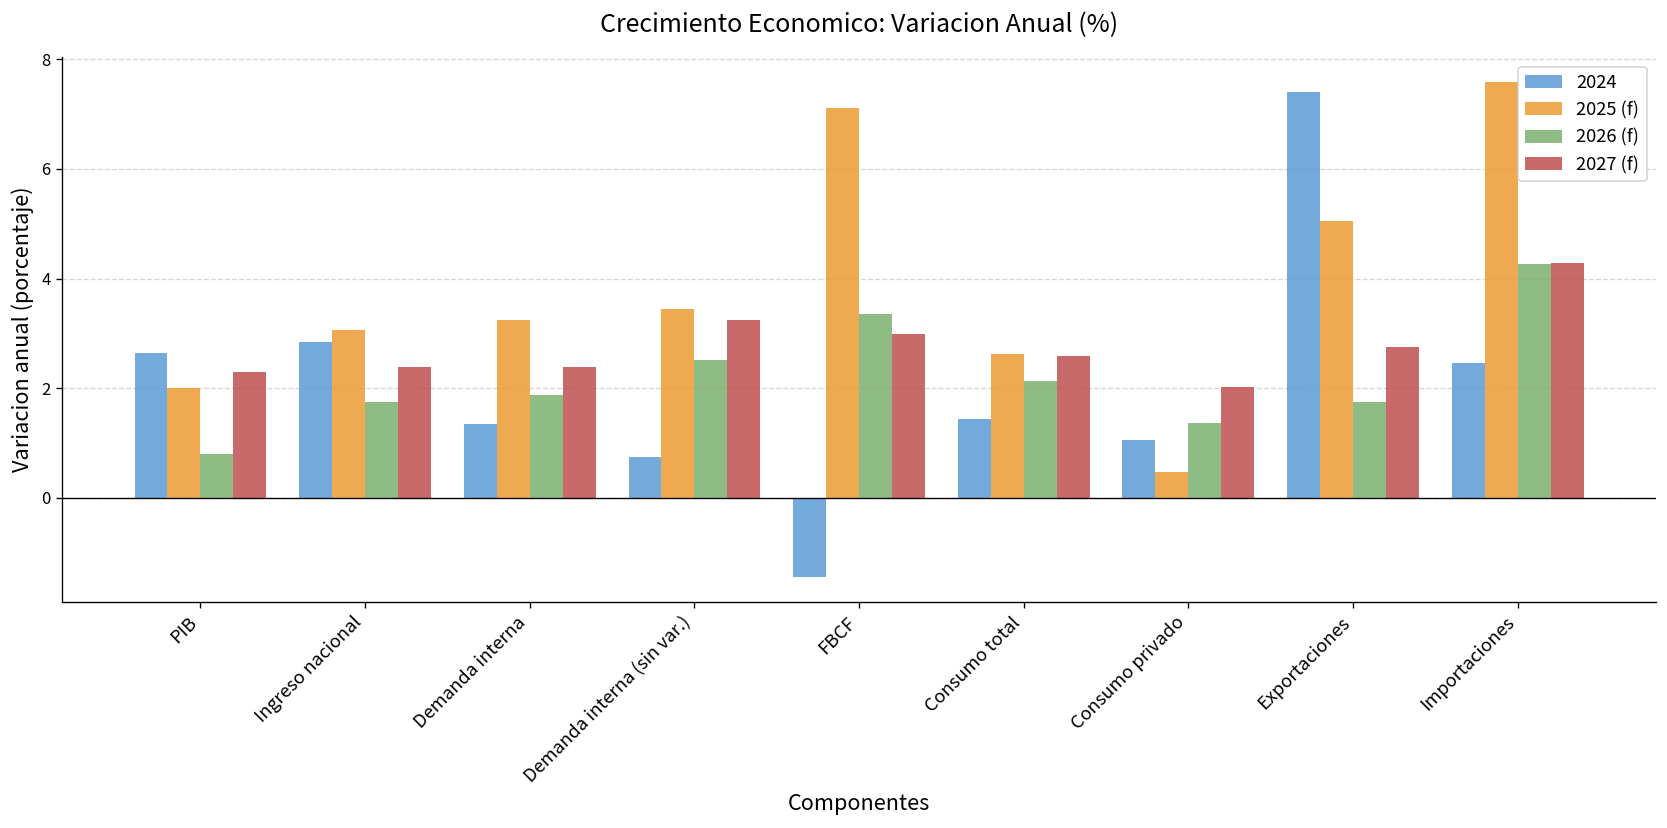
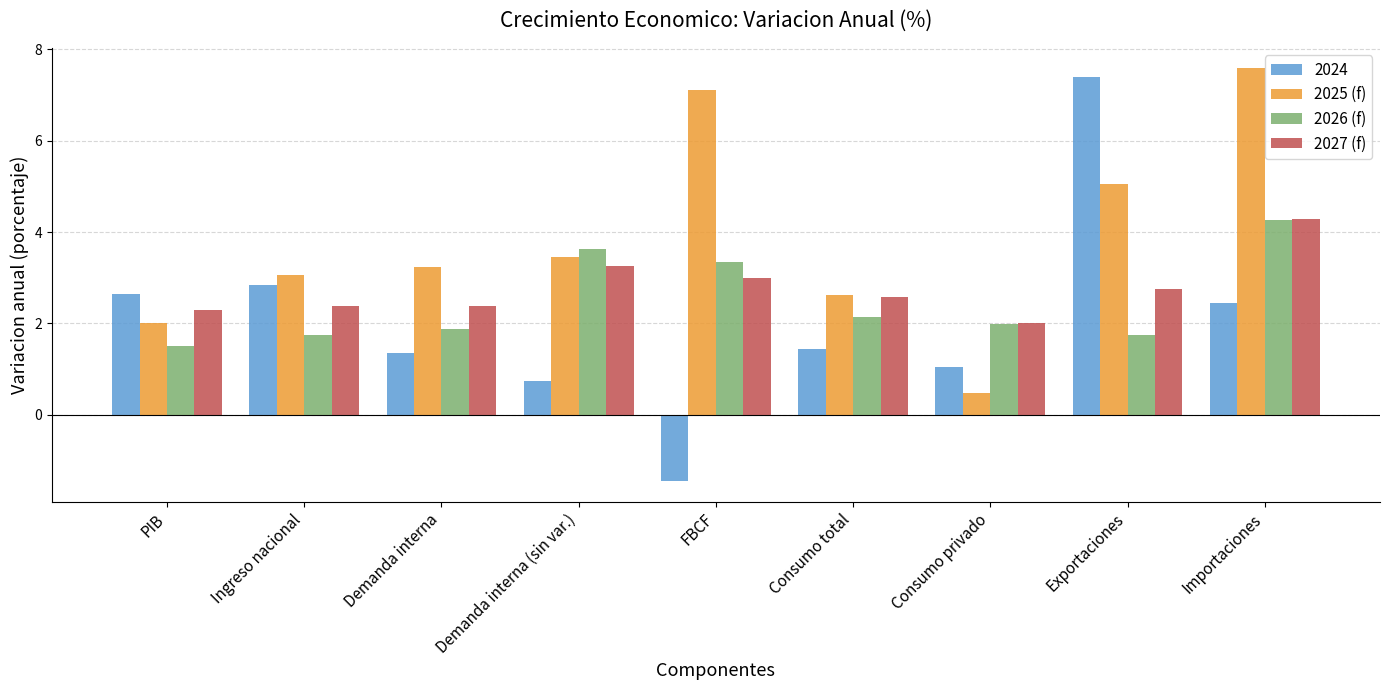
2026 (f), PIB: 0.8 -> 1.5
2026 (f), Demanda interna (sin var.): 2.5 -> 3.6
2026 (f), Consumo privado: 1.4 -> 2.0
